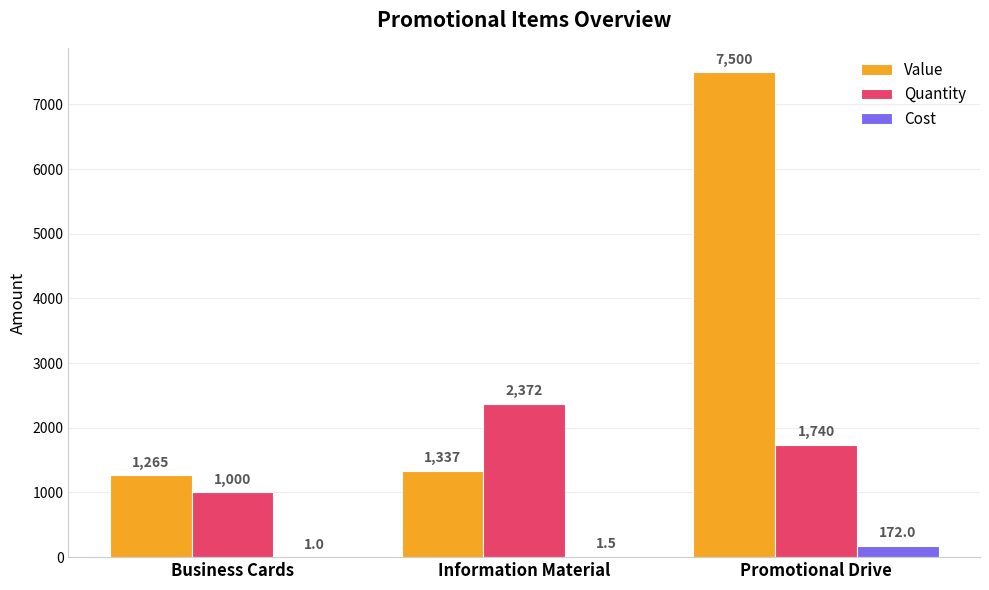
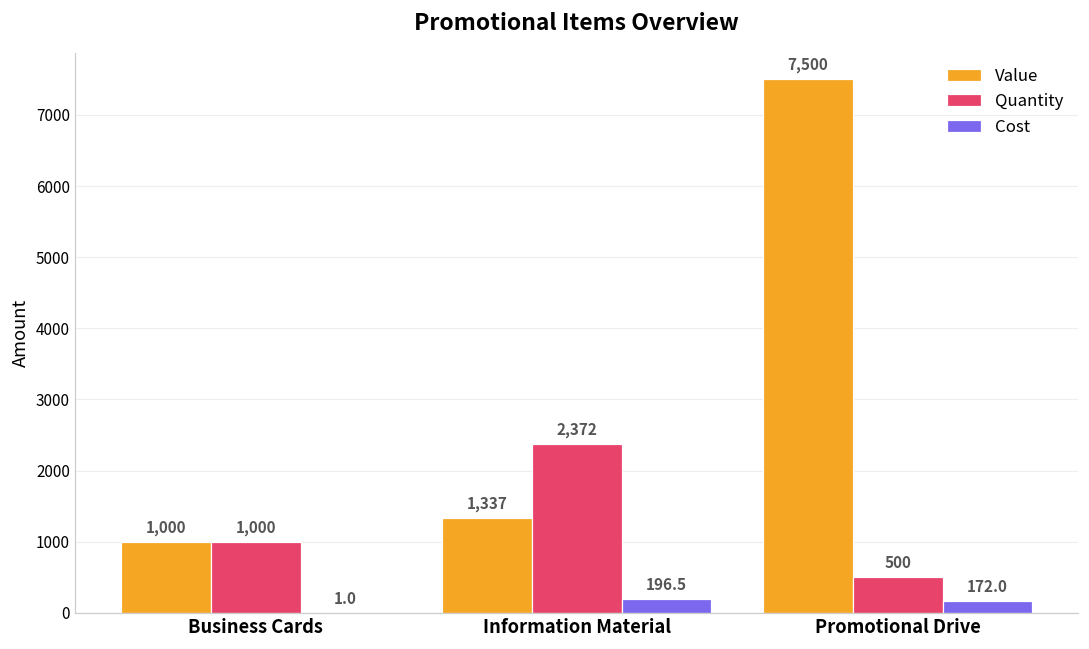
Value, Business Cards: 1,265 -> 1,000
Cost, Information Material: 1.5 -> 196.5
Quantity, Promotional Drive: 1,740 -> 500
